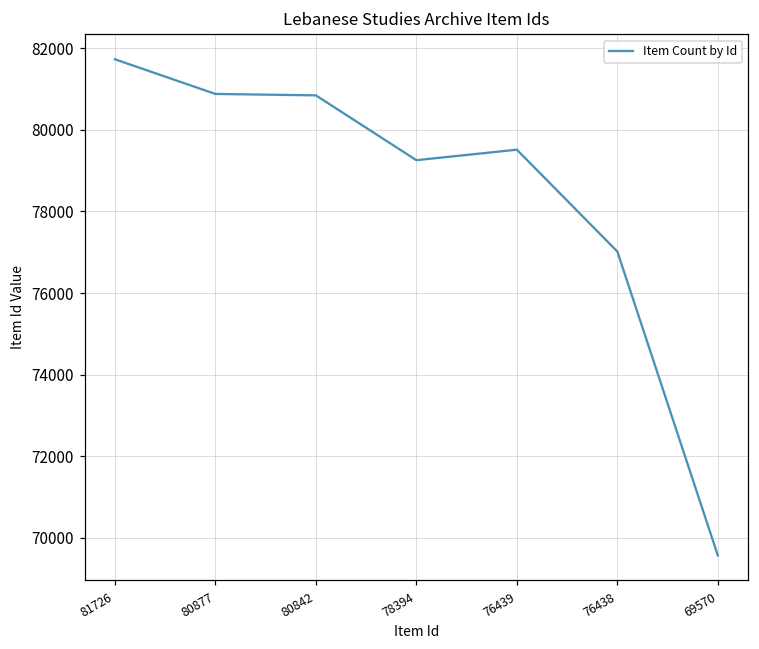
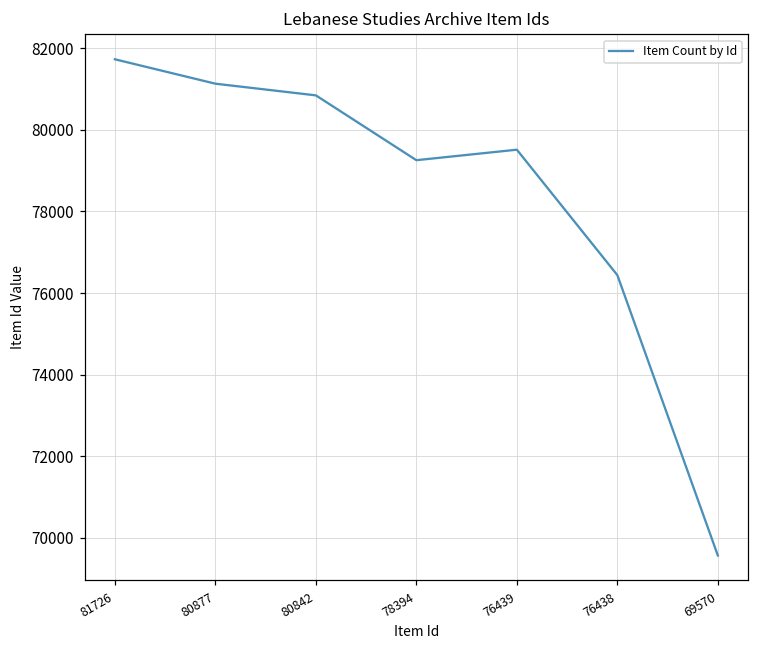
80877: 80900 -> 81100
76438: 77000 -> 76400
